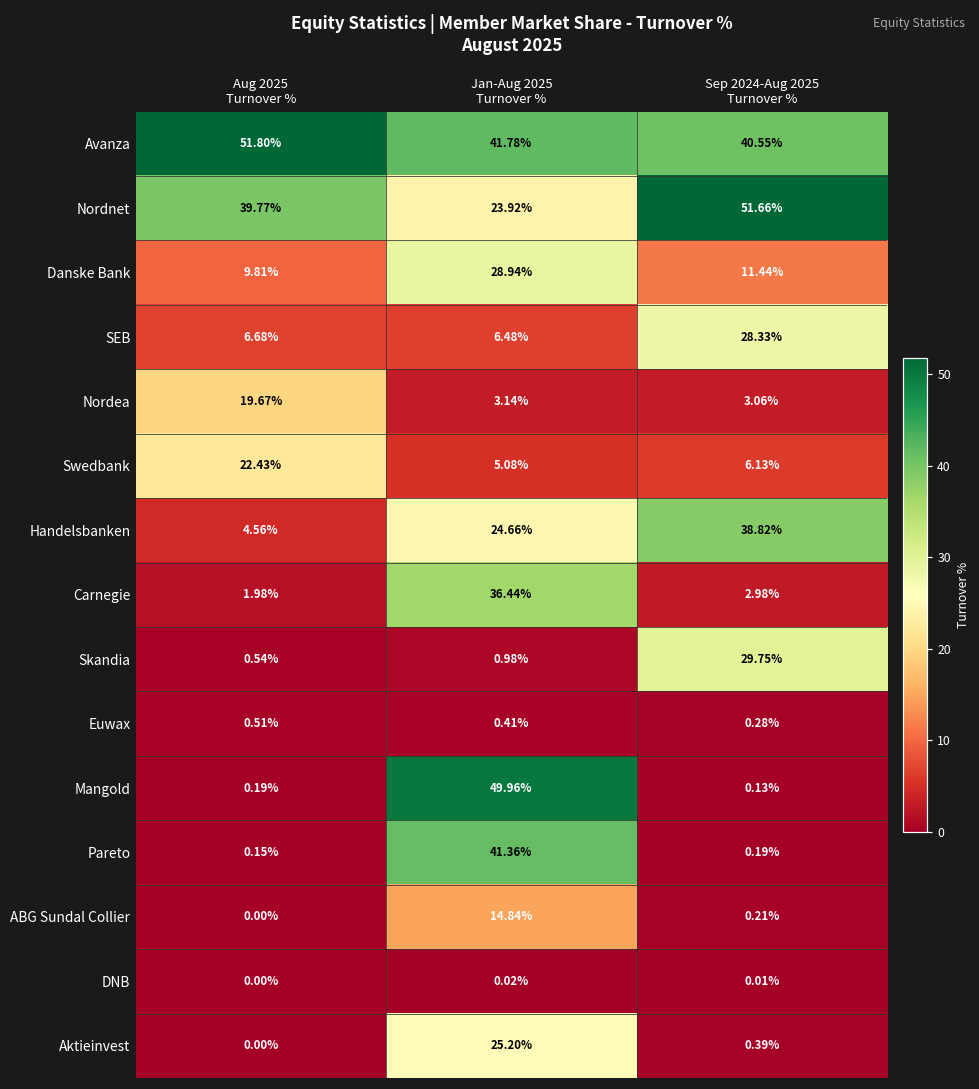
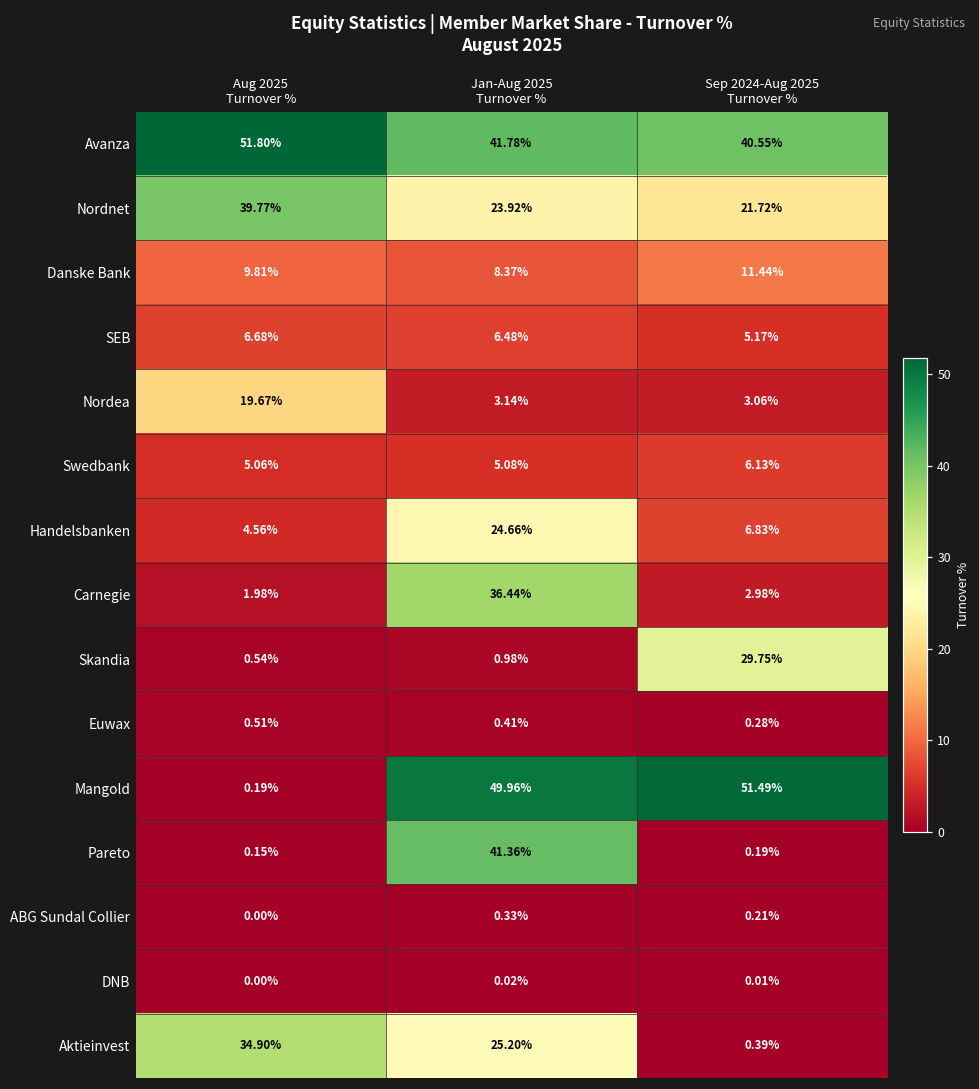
Nordnet, Sep 2024-Aug 2025 Turnover %: 51.66% -> 21.72%
Danske Bank, Jan-Aug 2025 Turnover %: 28.94% -> 8.37%
SEB, Sep 2024-Aug 2025 Turnover %: 28.33% -> 5.17%
Swedbank, Aug 2025 Turnover %: 22.43% -> 5.06%
Handelsbanken, Sep 2024-Aug 2025 Turnover %: 38.82% -> 6.83%
Mangold, Sep 2024-Aug 2025 Turnover %: 0.13% -> 51.49%
ABG Sundal Collier, Jan-Aug 2025 Turnover %: 14.84% -> 0.33%
Aktieinvest, Aug 2025 Turnover %: 0.00% -> 34.90%
